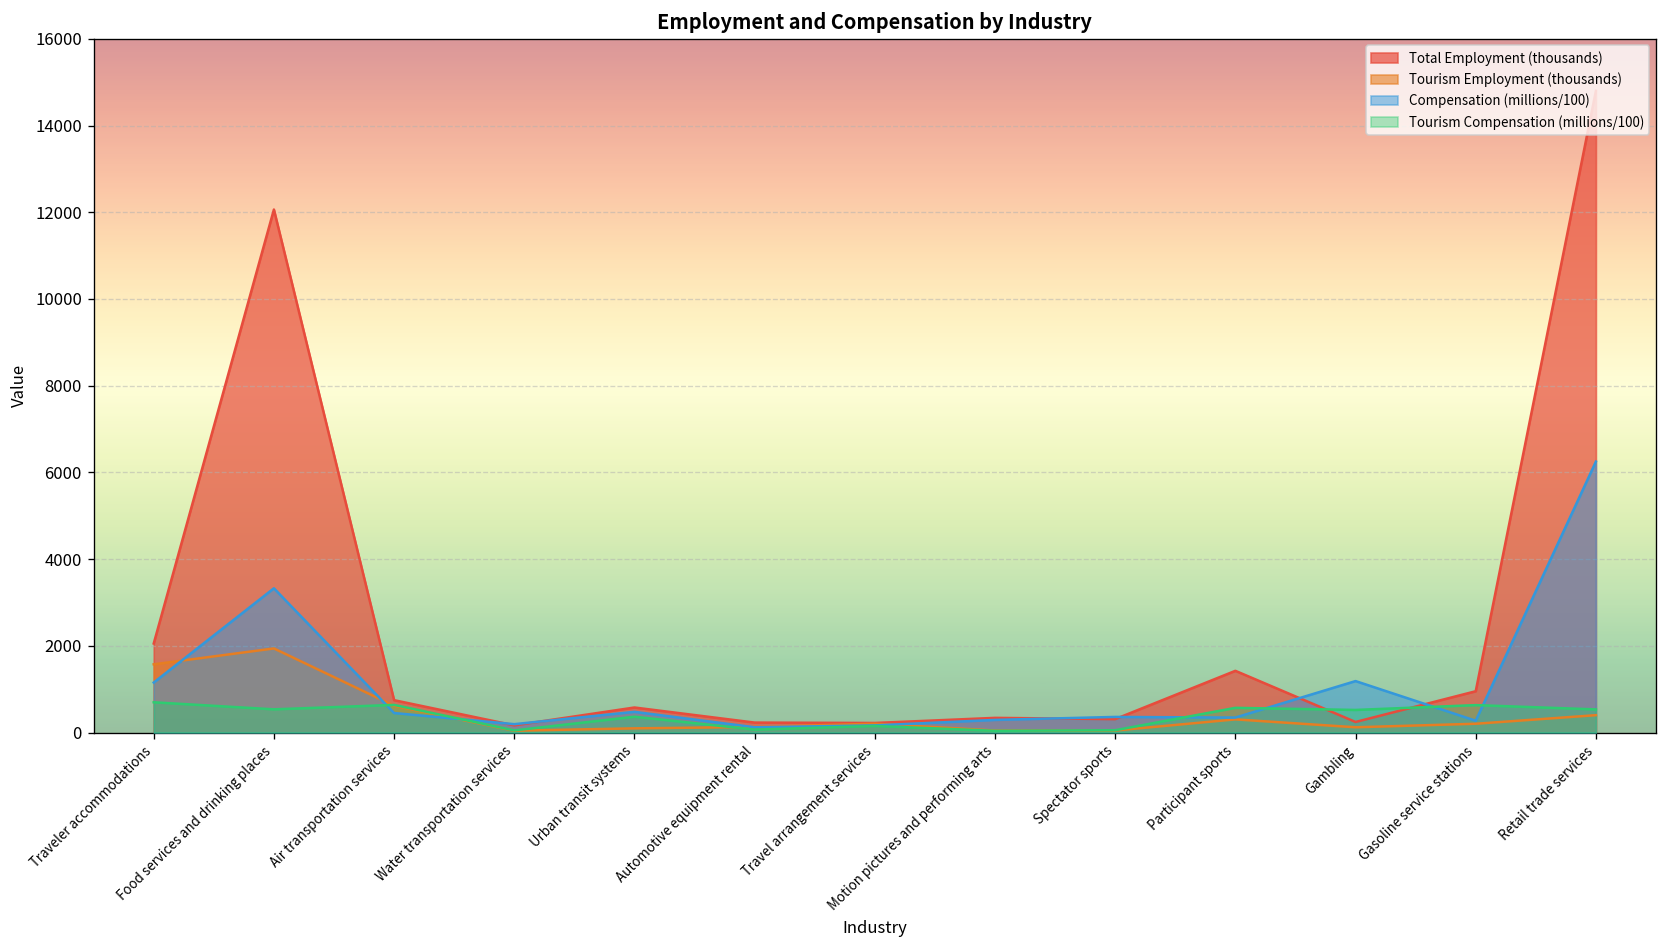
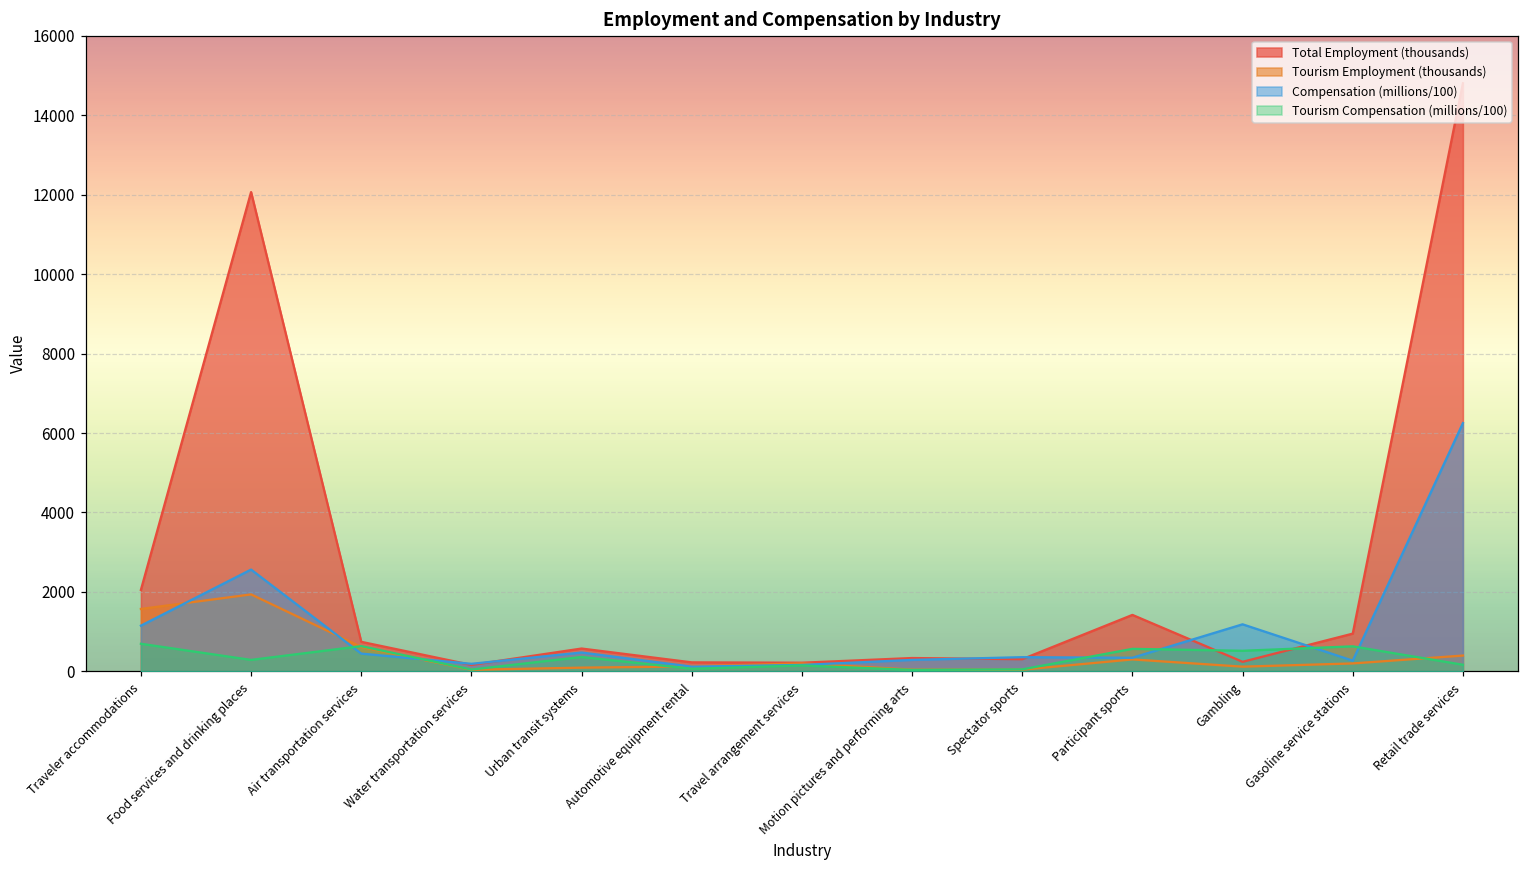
Compensation (millions/100), Food services and drinking places: 3300 -> 2600
Tourism Compensation (millions/100), Food services and drinking places: 500 -> 300
Tourism Compensation (millions/100), Retail trade services: 500 -> 200
